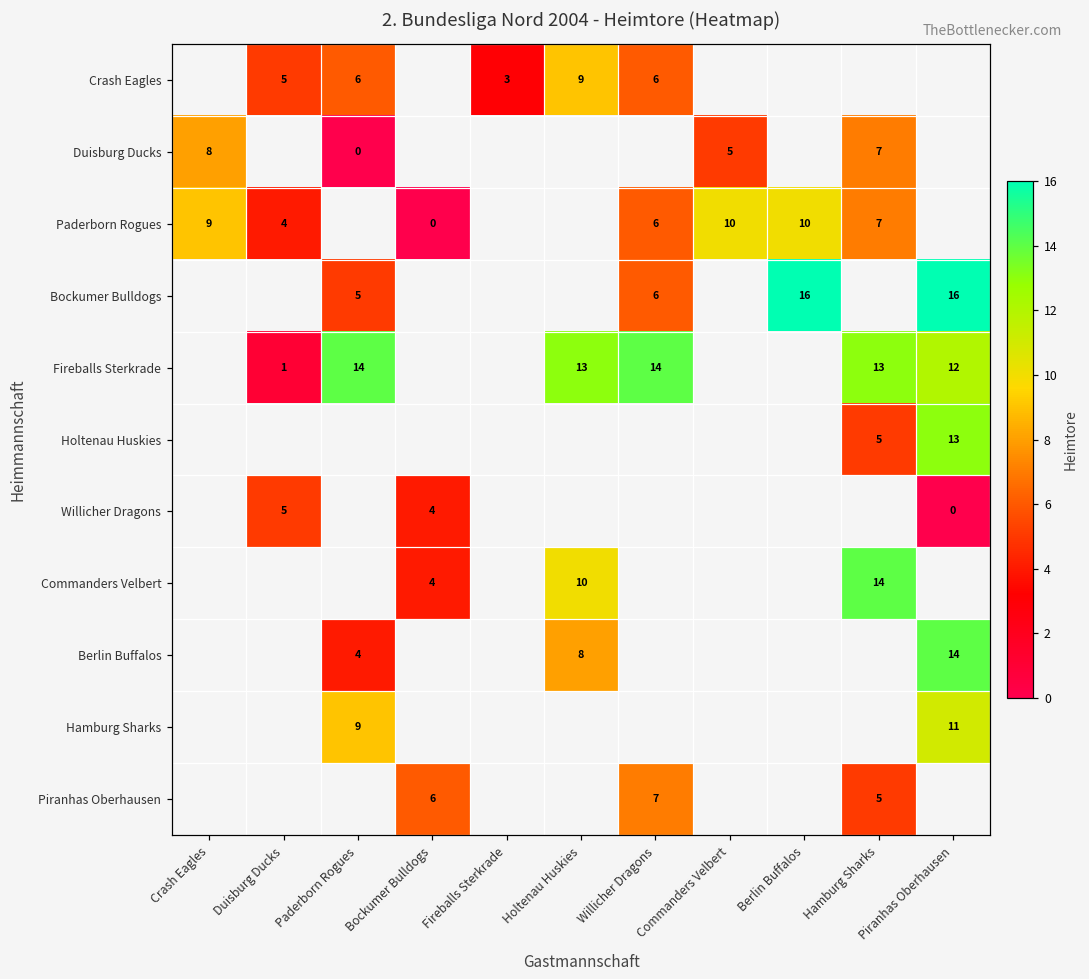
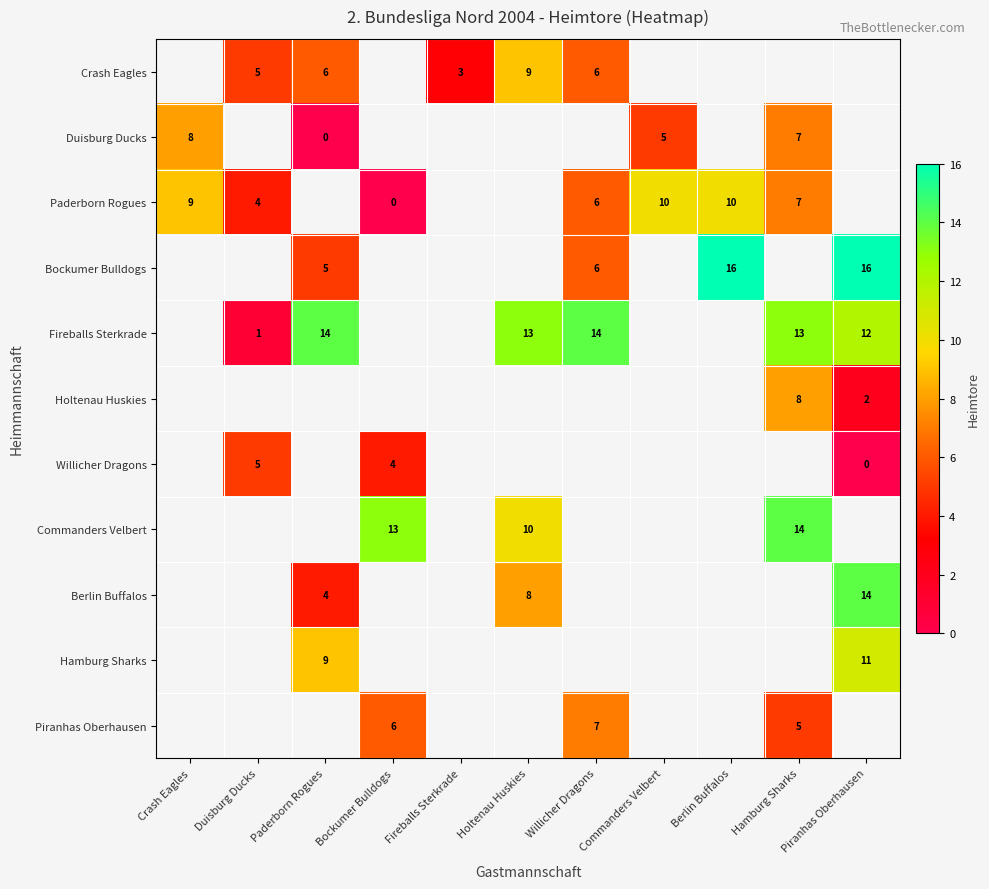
Holtenau Huskies, Hamburg Sharks: 5 -> 8
Holtenau Huskies, Piranhas Oberhausen: 13 -> 2
Commanders Velbert, Bockumer Bulldogs: 4 -> 13
